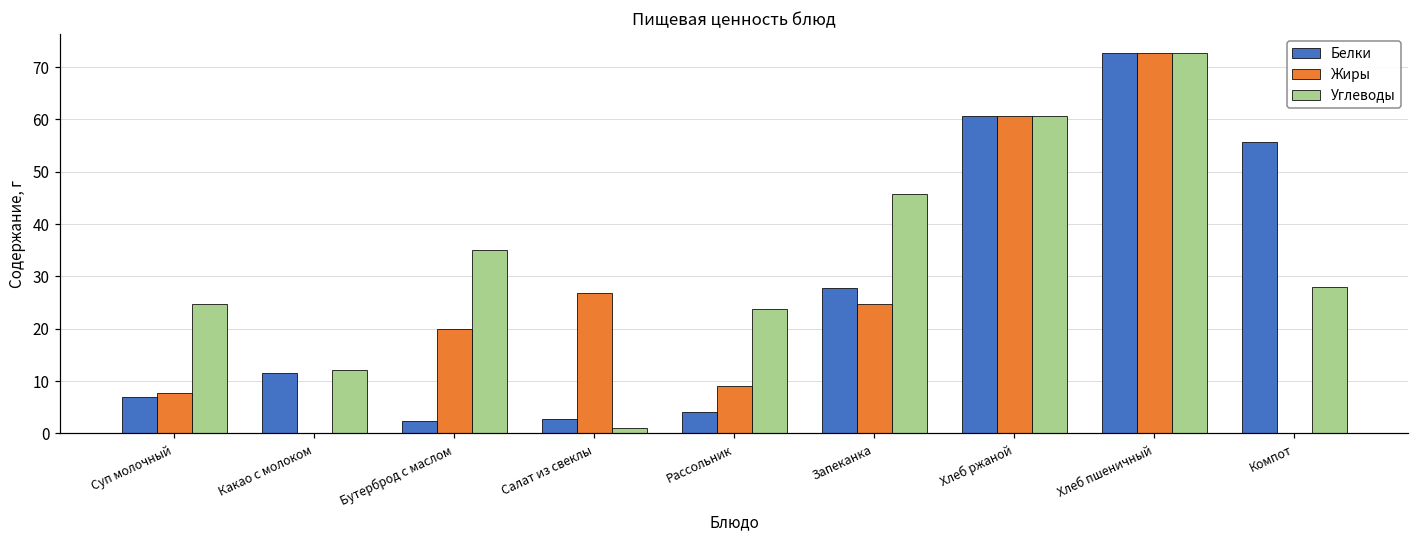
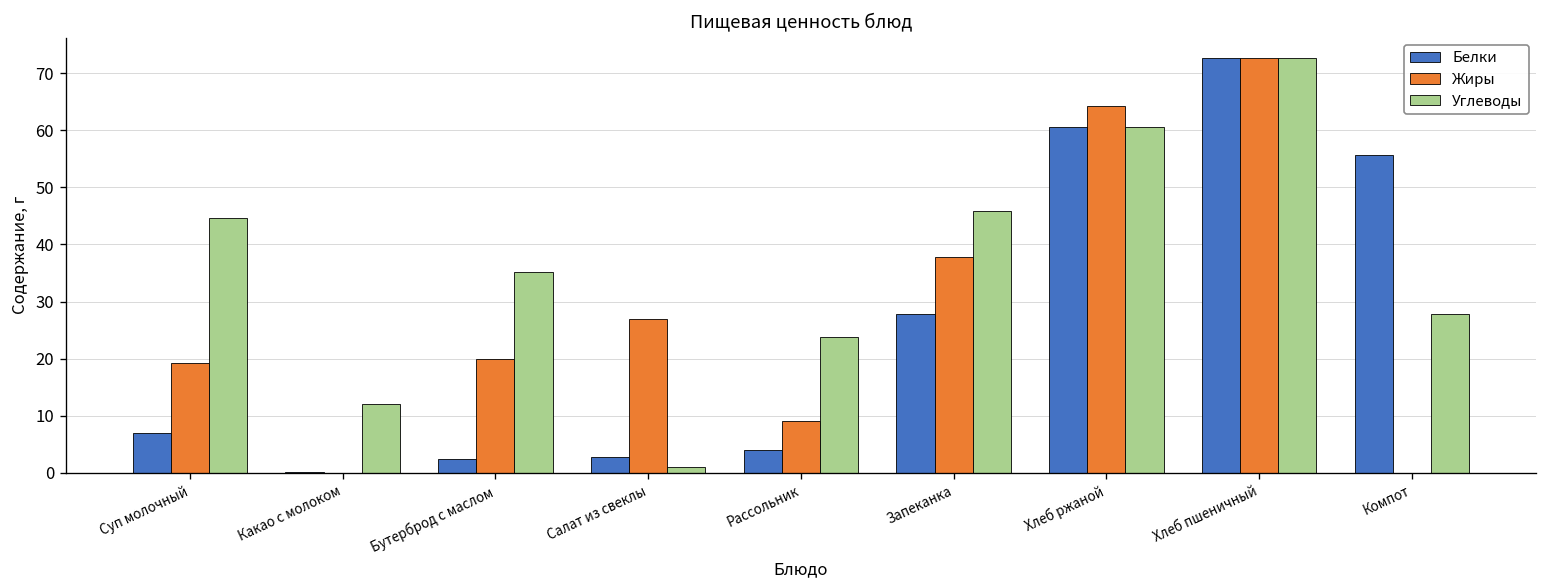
Жиры, Суп молочный: 8 -> 19
Углеводы, Суп молочный: 25 -> 45
Белки, Какао с молоком: 12 -> 0
Жиры, Запеканка: 25 -> 38
Жиры, Хлеб ржаной: 61 -> 64
